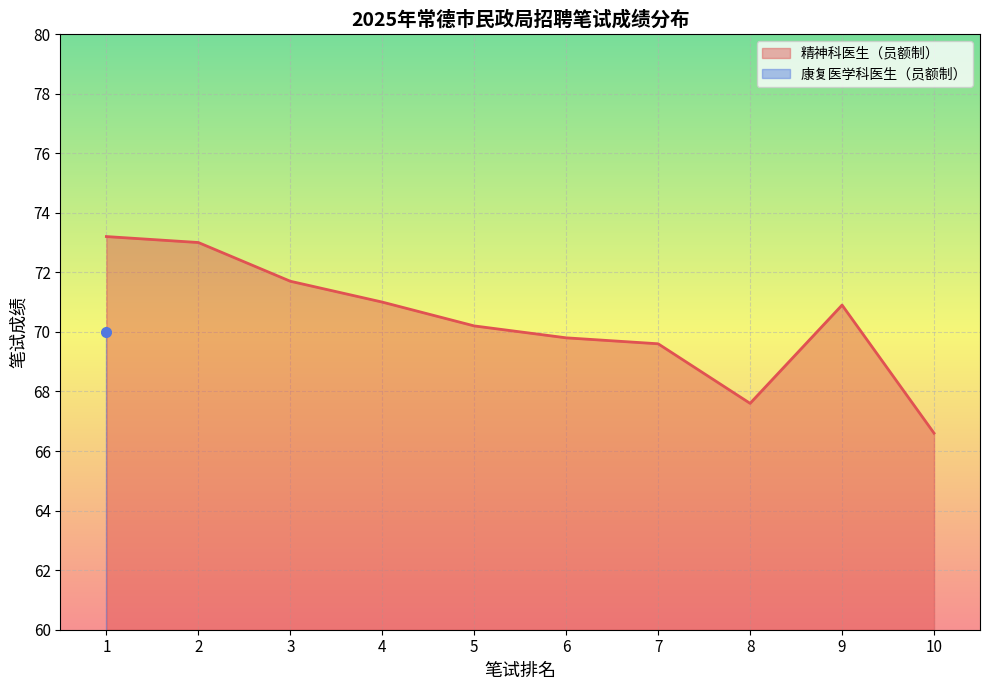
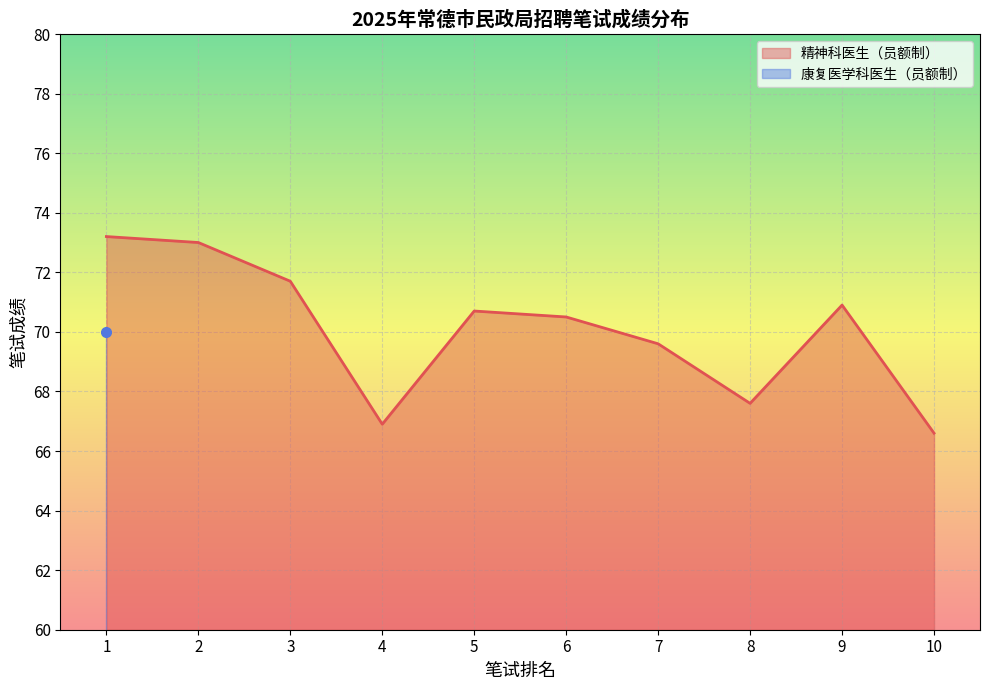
精神科医生（员额制）, 4: 71.0 -> 66.9
精神科医生（员额制）, 5: 70.2 -> 70.7
精神科医生（员额制）, 6: 69.8 -> 70.5
